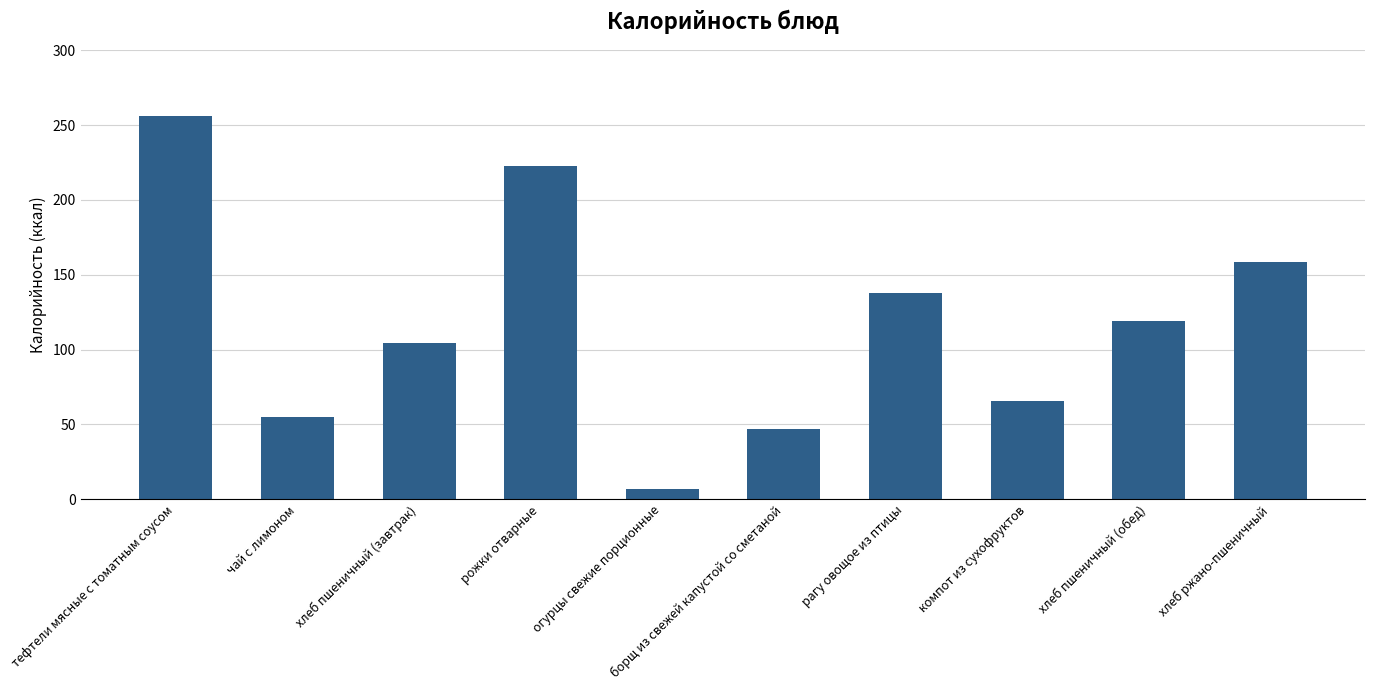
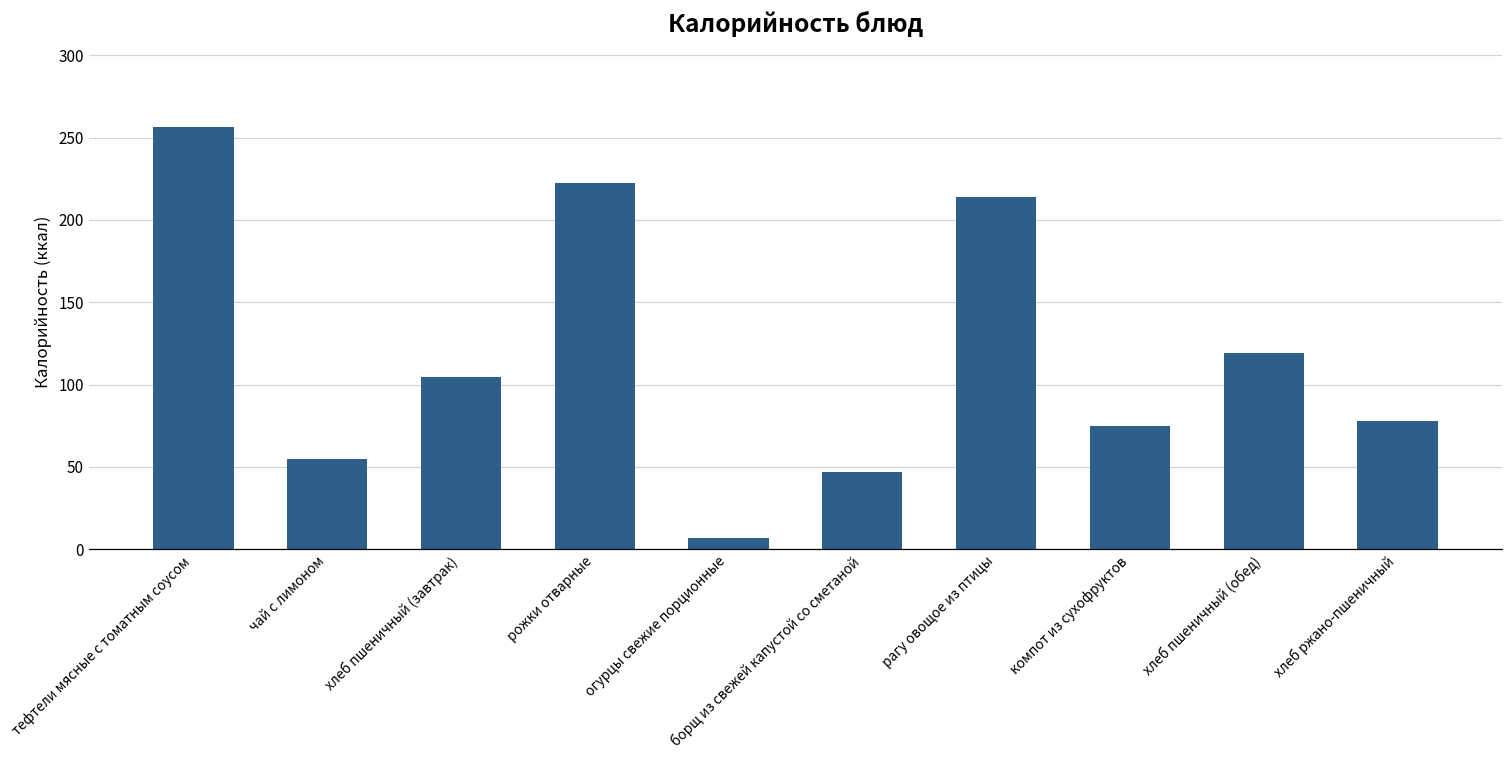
рагу овощое из птицы: 138 -> 214
компот из сухофруктов: 66 -> 75
хлеб ржано-пшеничный: 159 -> 78
